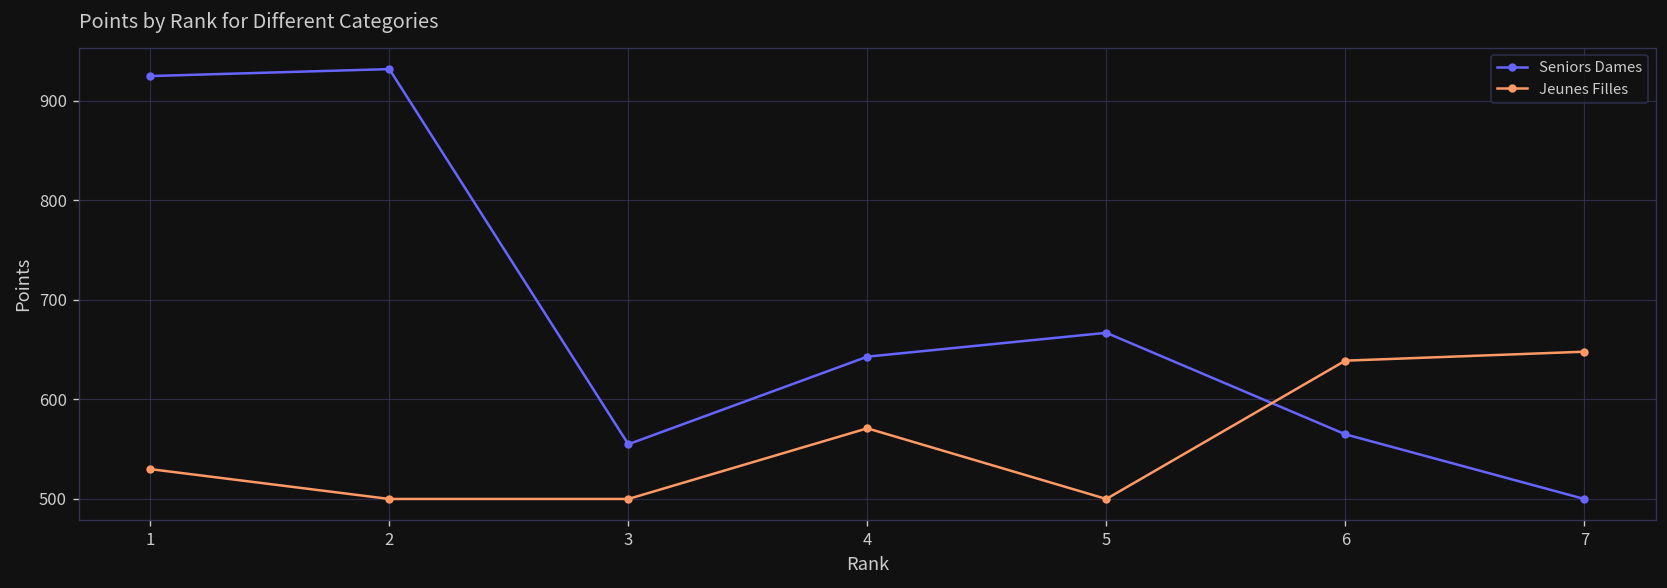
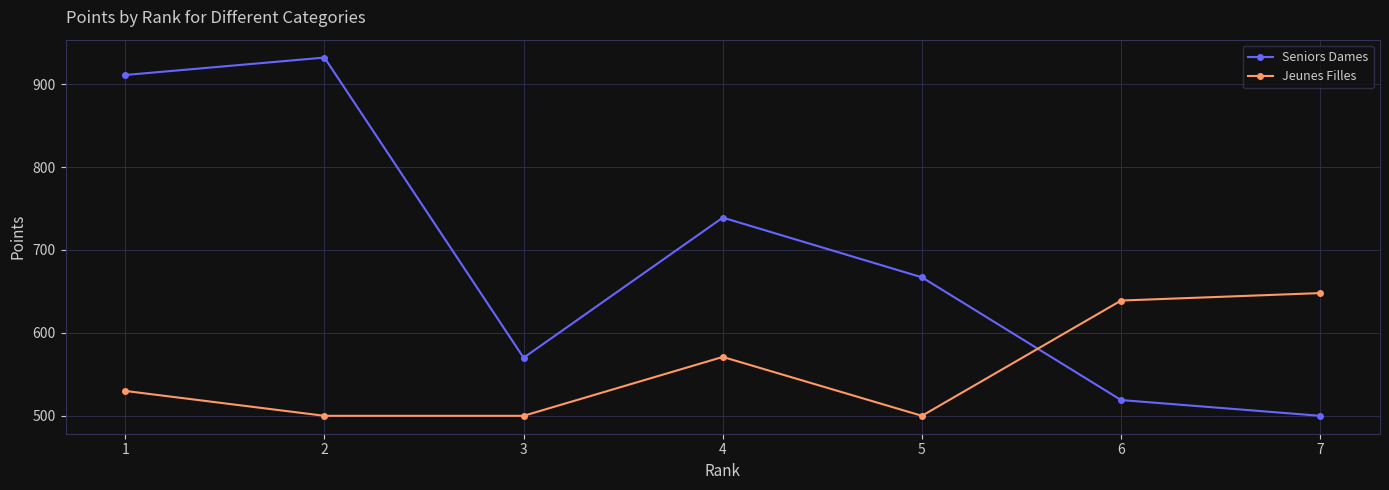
Seniors Dames, 1: 930 -> 910
Seniors Dames, 3: 560 -> 570
Seniors Dames, 4: 640 -> 740
Seniors Dames, 6: 570 -> 520
